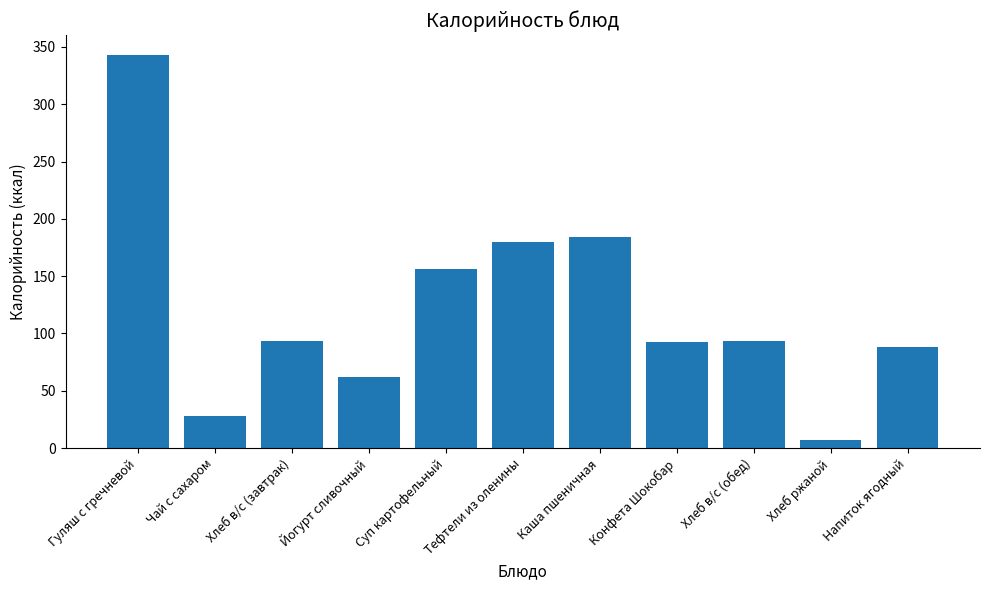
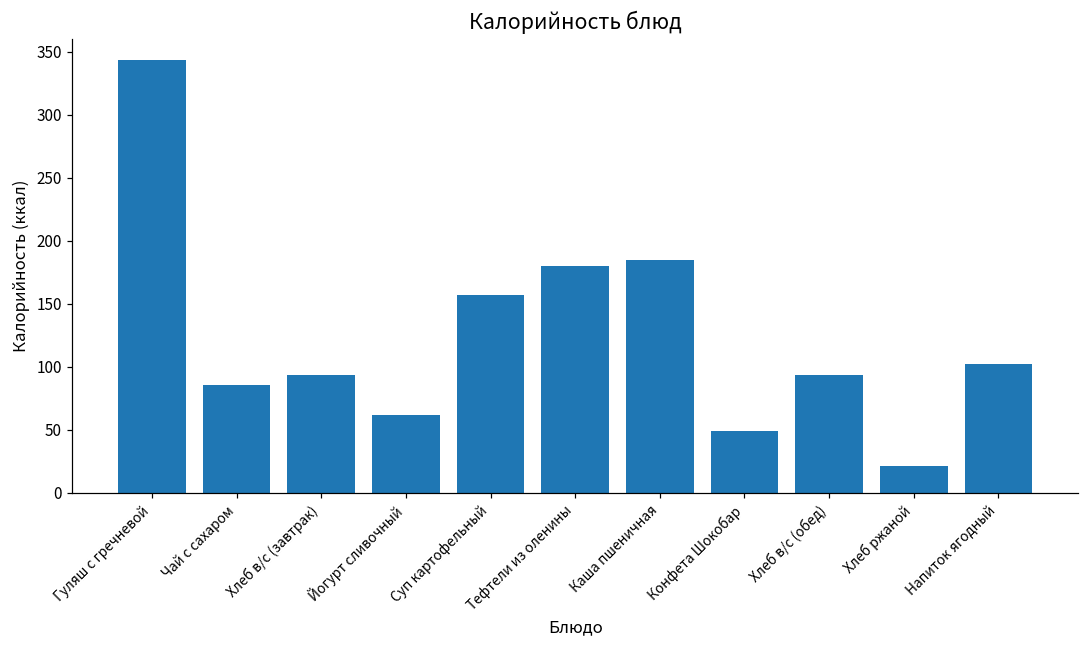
Чай с сахаром: 28 -> 86
Конфета Шокобар: 93 -> 49
Хлеб ржаной: 7 -> 22
Напиток ягодный: 88 -> 102
